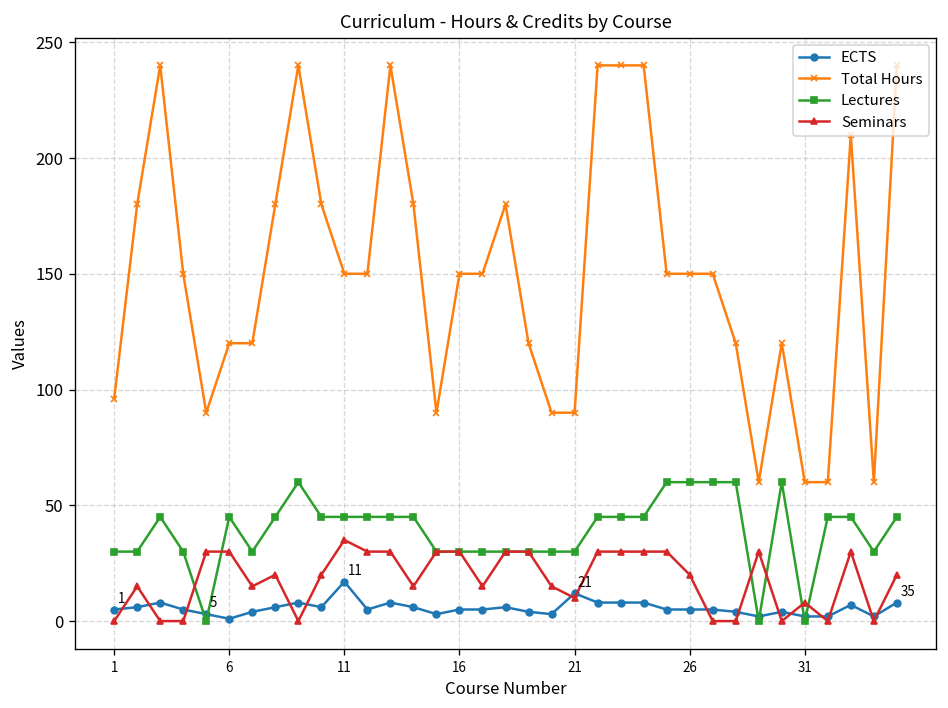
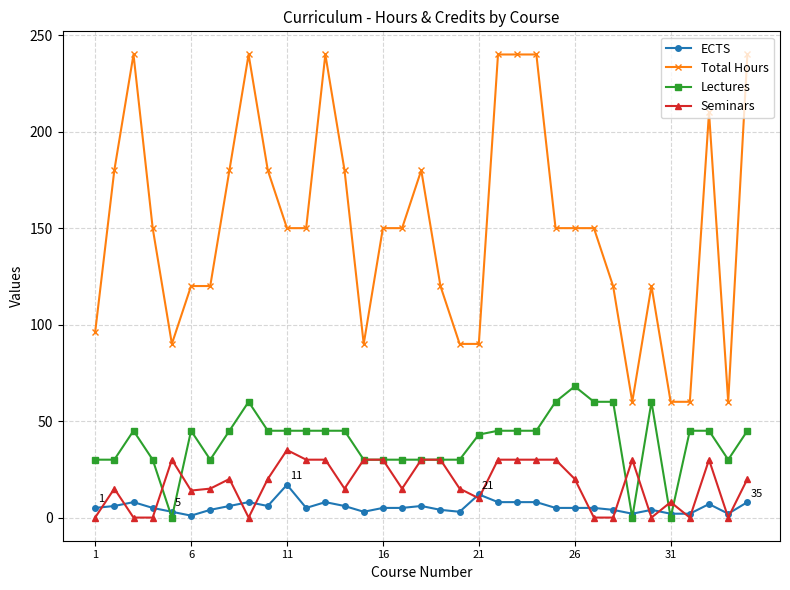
Seminars, 6: 30 -> 14
Lectures, 21: 30 -> 43
Lectures, 26: 60 -> 68
